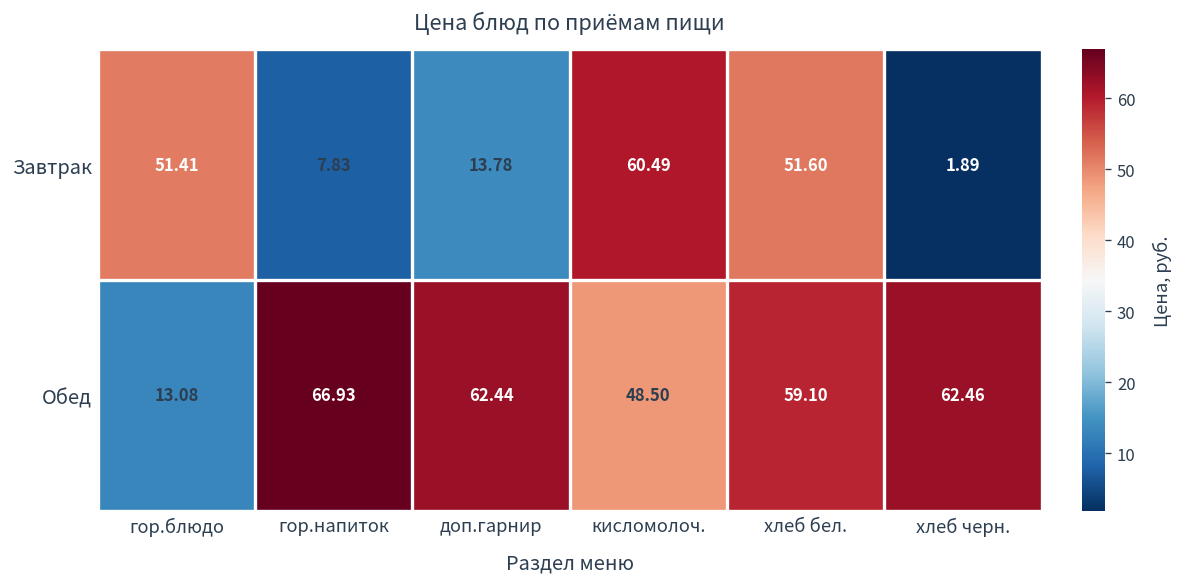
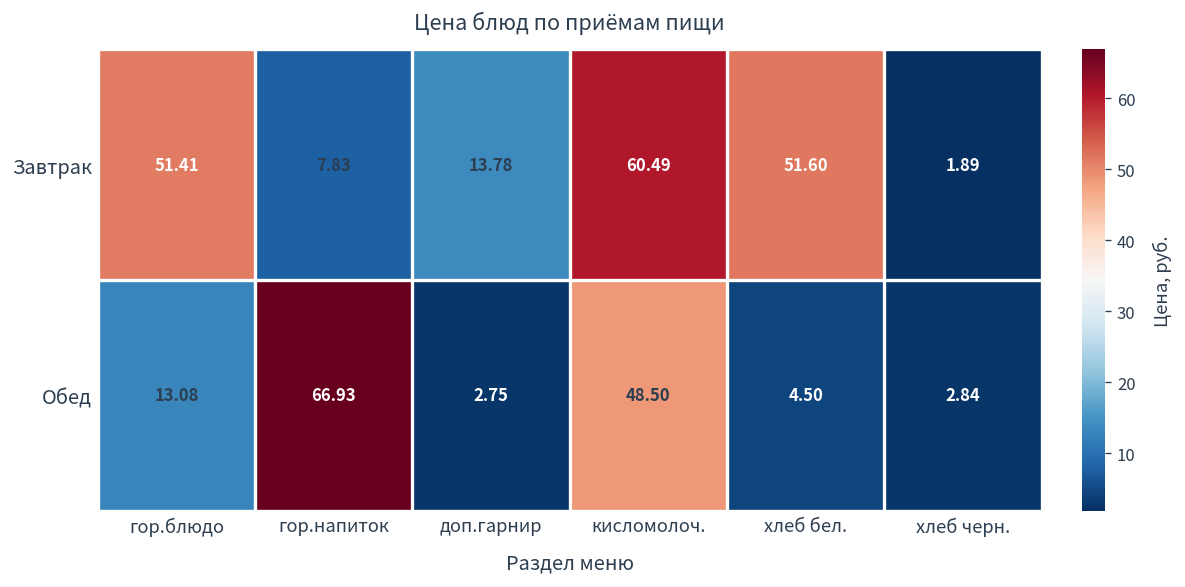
Обед, доп.гарнир: 62.44 -> 2.75
Обед, хлеб бел.: 59.10 -> 4.50
Обед, хлеб черн.: 62.46 -> 2.84
